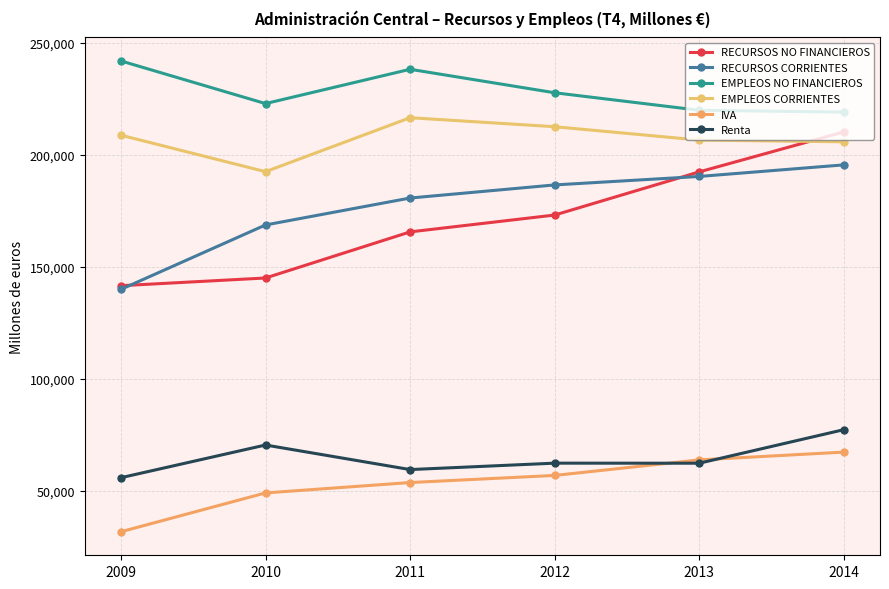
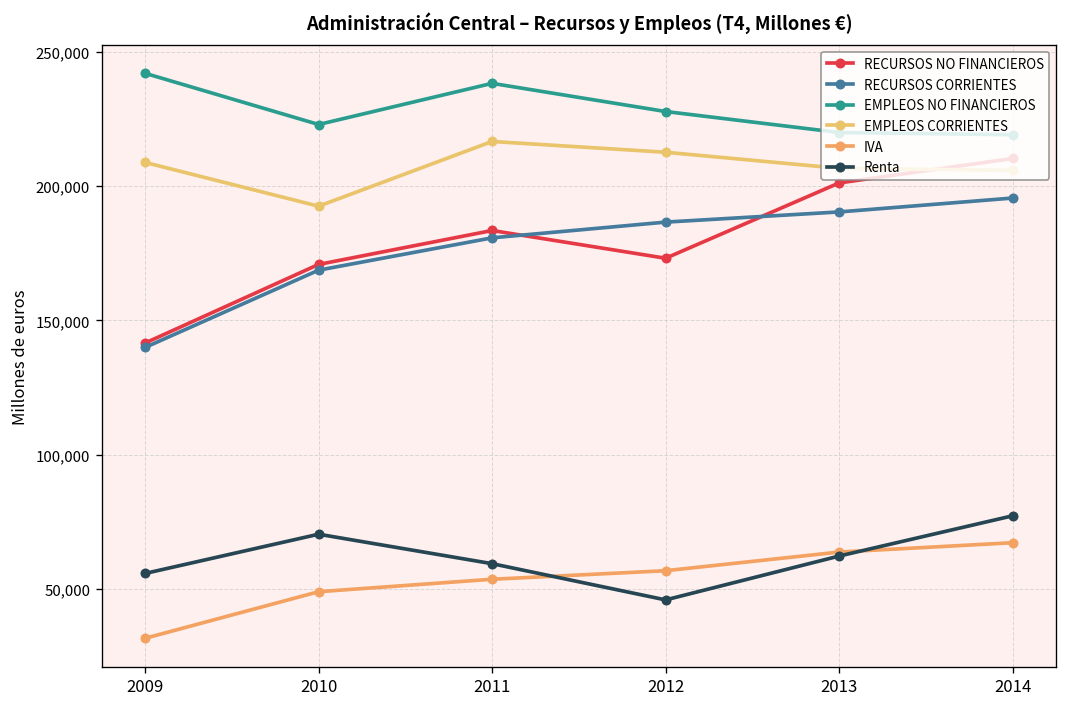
RECURSOS NO FINANCIEROS, 2010: 145,000 -> 171,000
RECURSOS NO FINANCIEROS, 2011: 166,000 -> 183,000
Renta, 2012: 62,000 -> 46,000
RECURSOS NO FINANCIEROS, 2013: 192,000 -> 201,000
